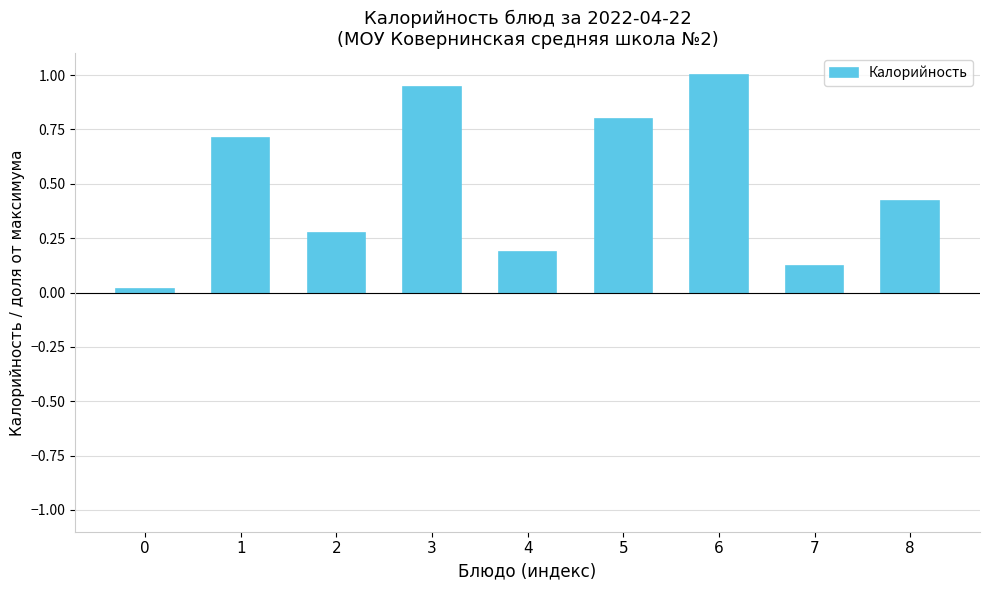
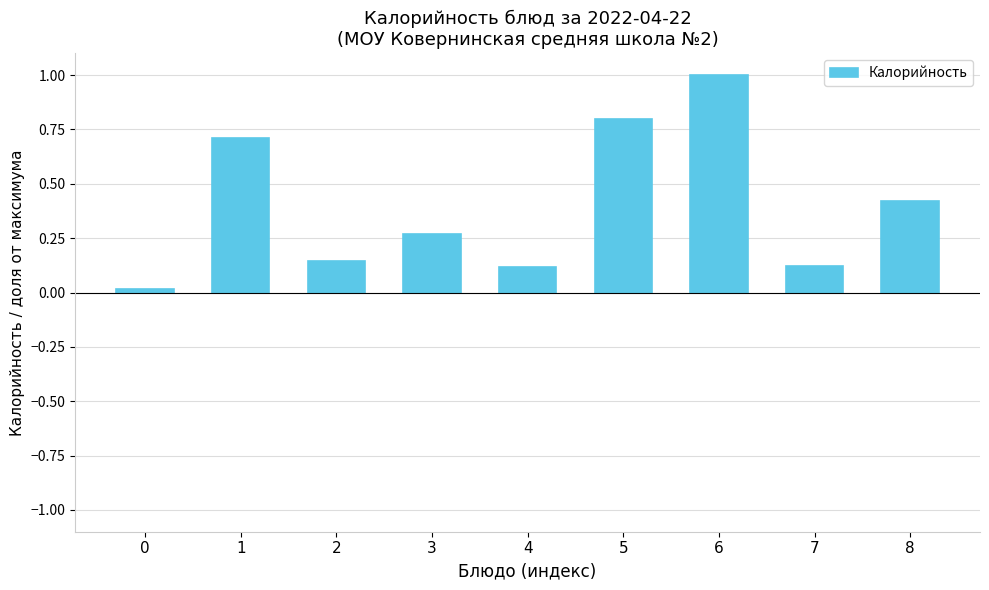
2: 0.28 -> 0.15
3: 0.94 -> 0.27
4: 0.19 -> 0.12
